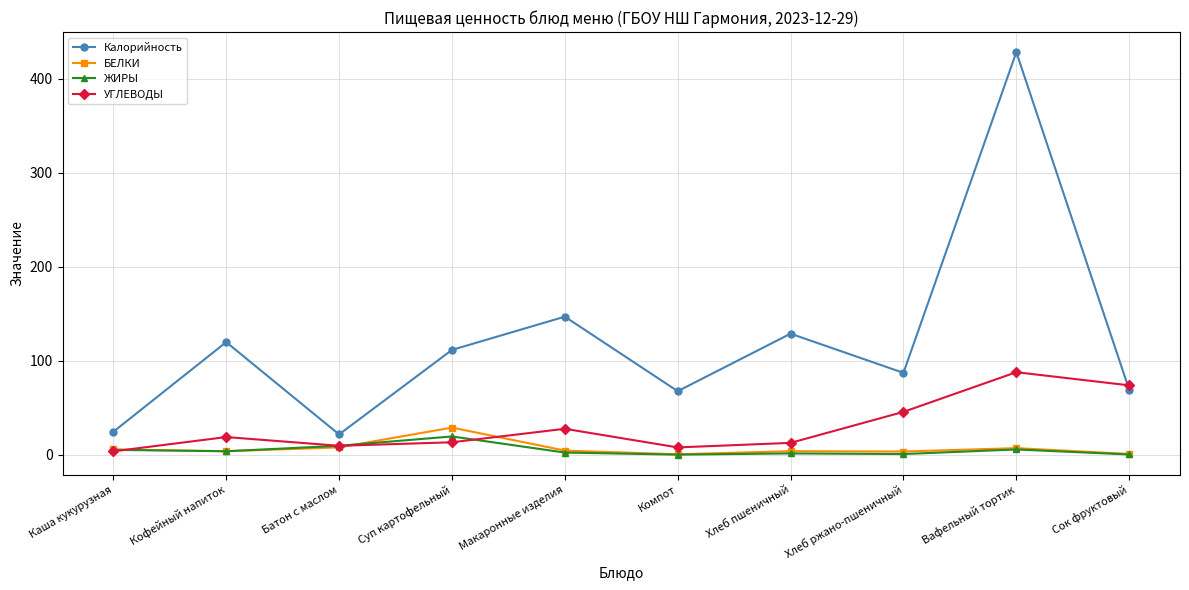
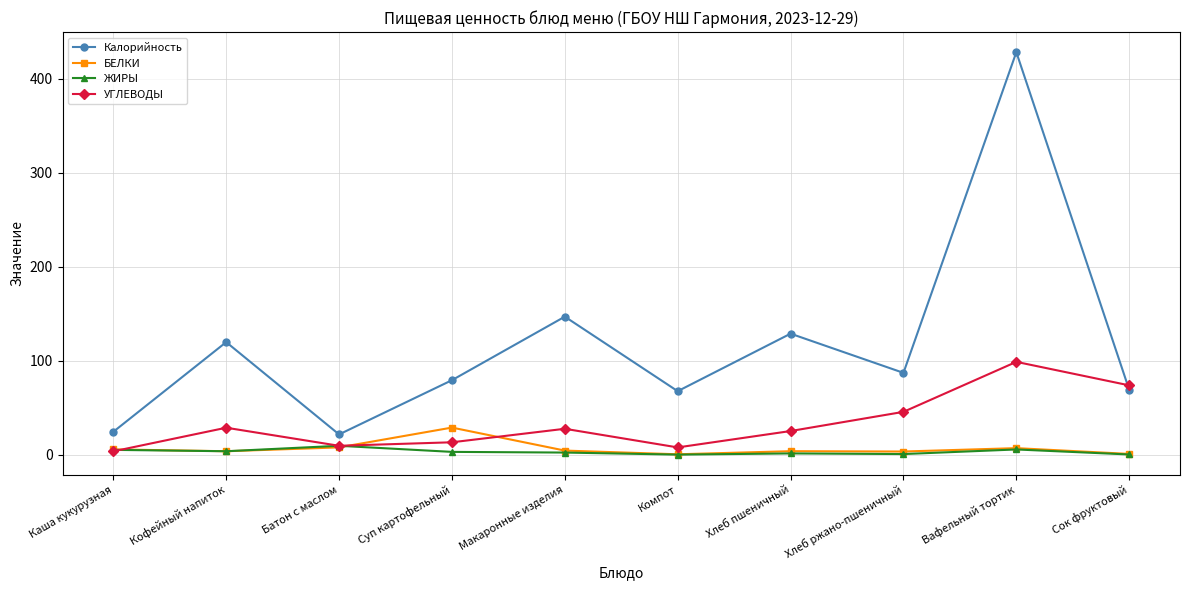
УГЛЕВОДЫ, Кофейный напиток: 20 -> 30
Калорийность, Суп картофельный: 110 -> 80
ЖИРЫ, Суп картофельный: 20 -> 0
УГЛЕВОДЫ, Хлеб пшеничный: 10 -> 30
УГЛЕВОДЫ, Вафельный тортик: 90 -> 100
